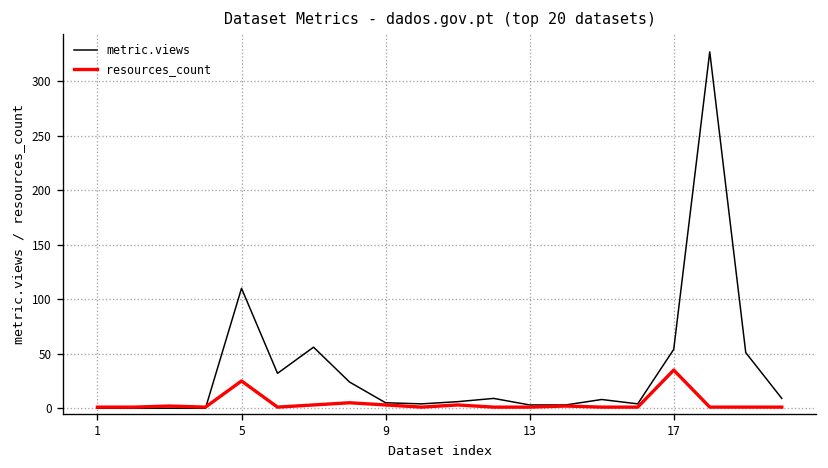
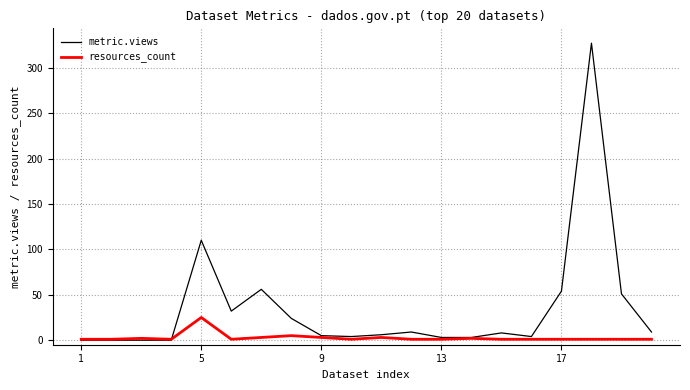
resources_count, 17: 40 -> 0
